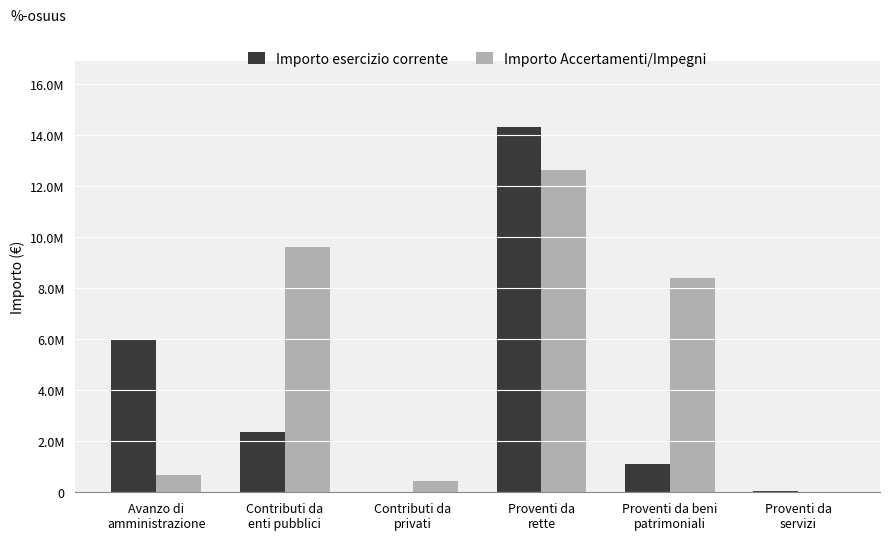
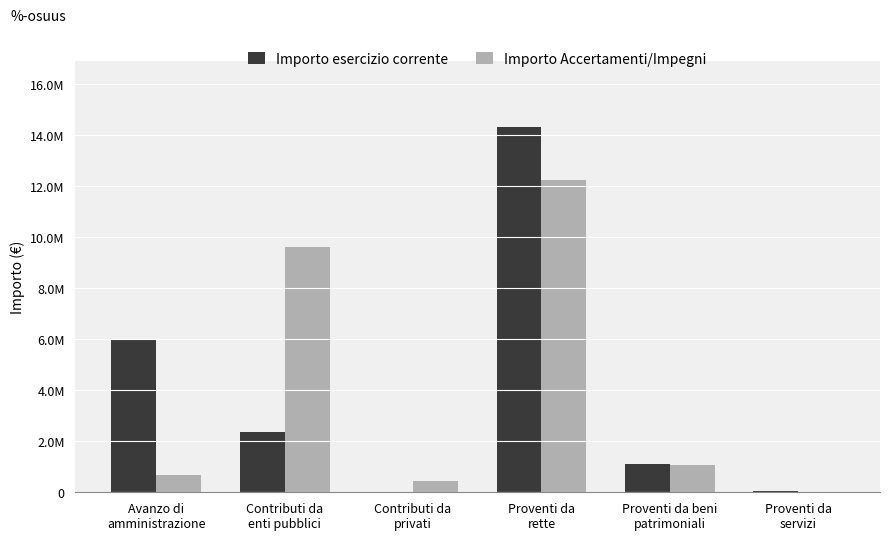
Importo Accertamenti/Impegni, Proventi da rette: 12600000 -> 12200000
Importo Accertamenti/Impegni, Proventi da beni patrimoniali: 8400000 -> 1100000
